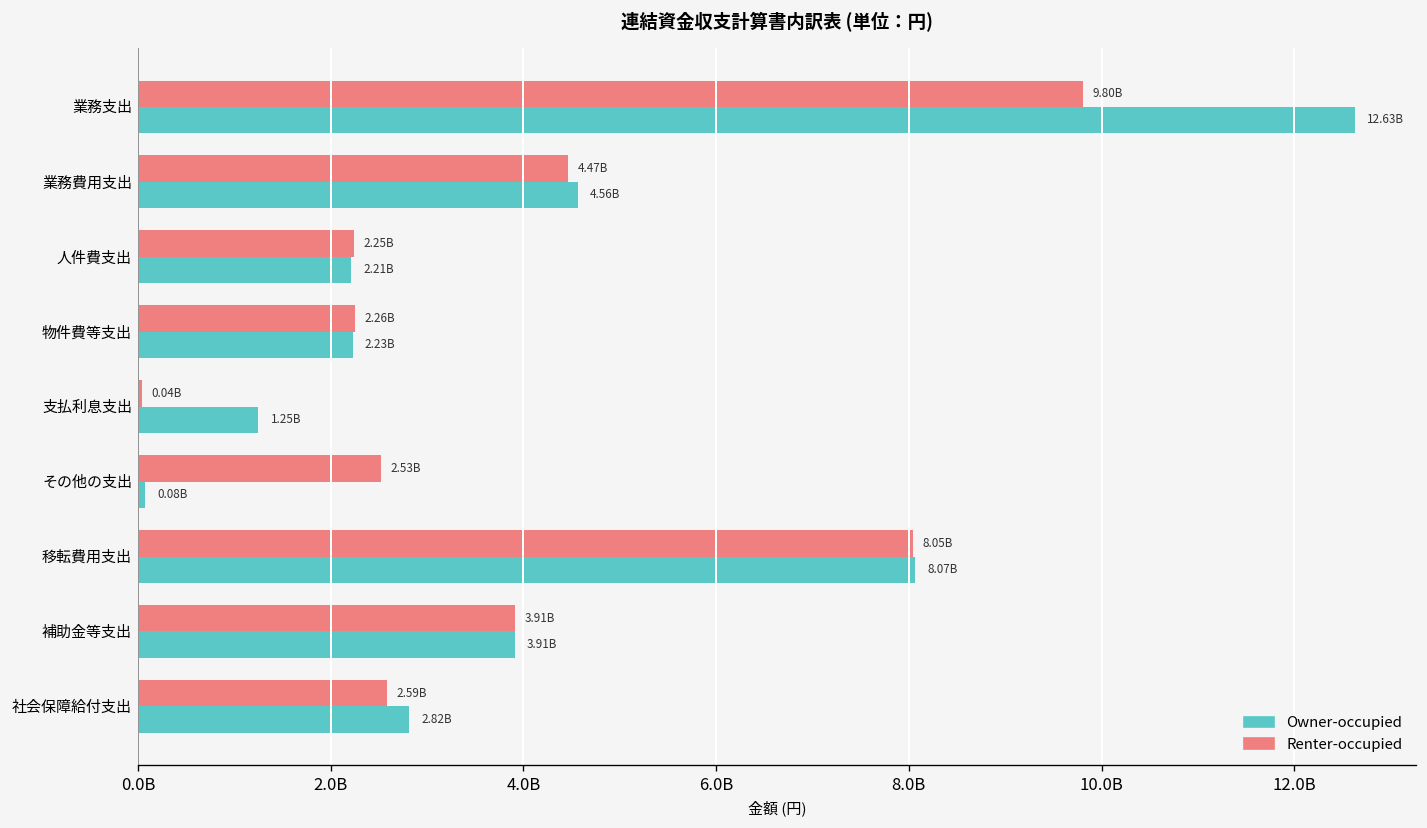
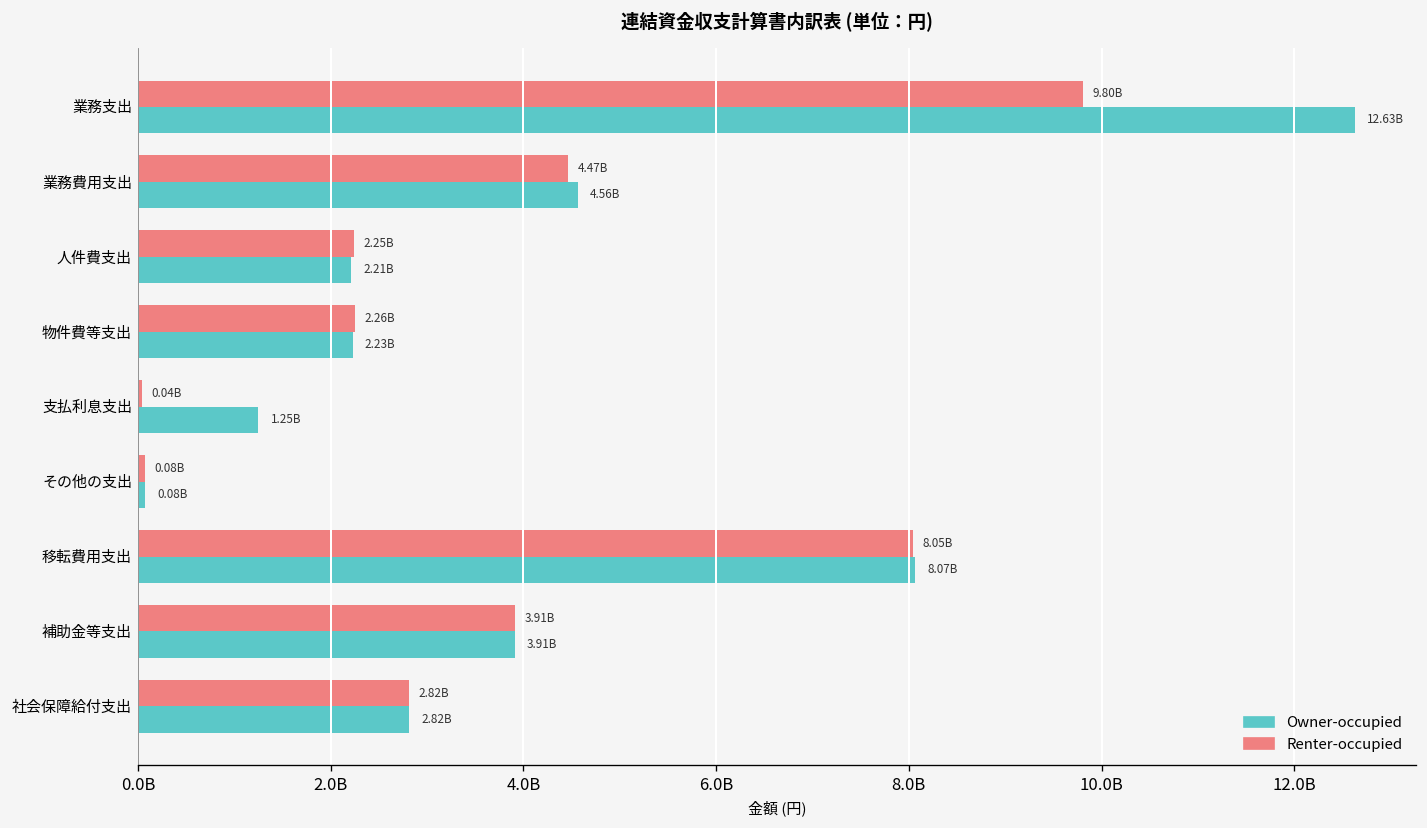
Renter-occupied, その他の支出: 2.53B -> 0.08B
Renter-occupied, 社会保障給付支出: 2.59B -> 2.82B
